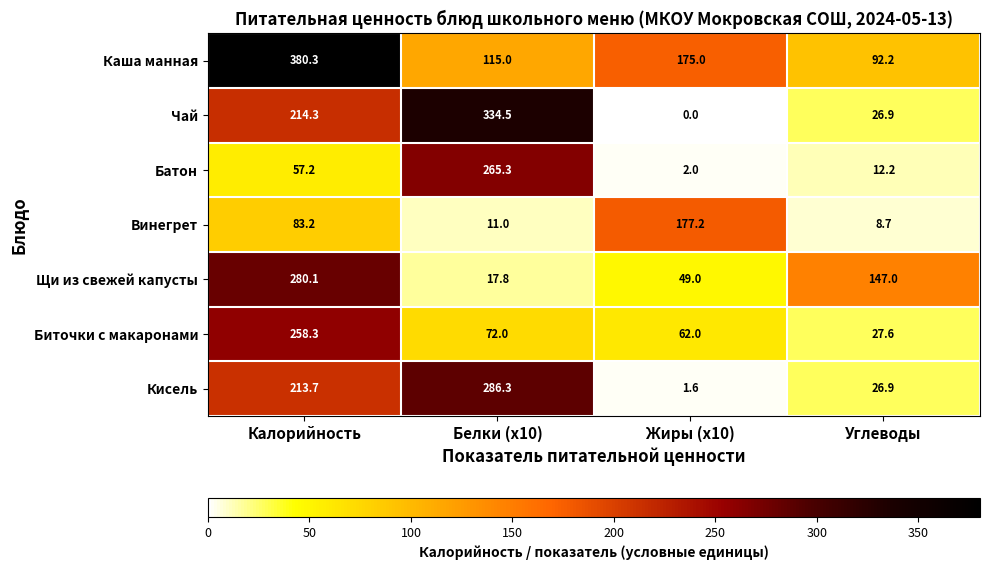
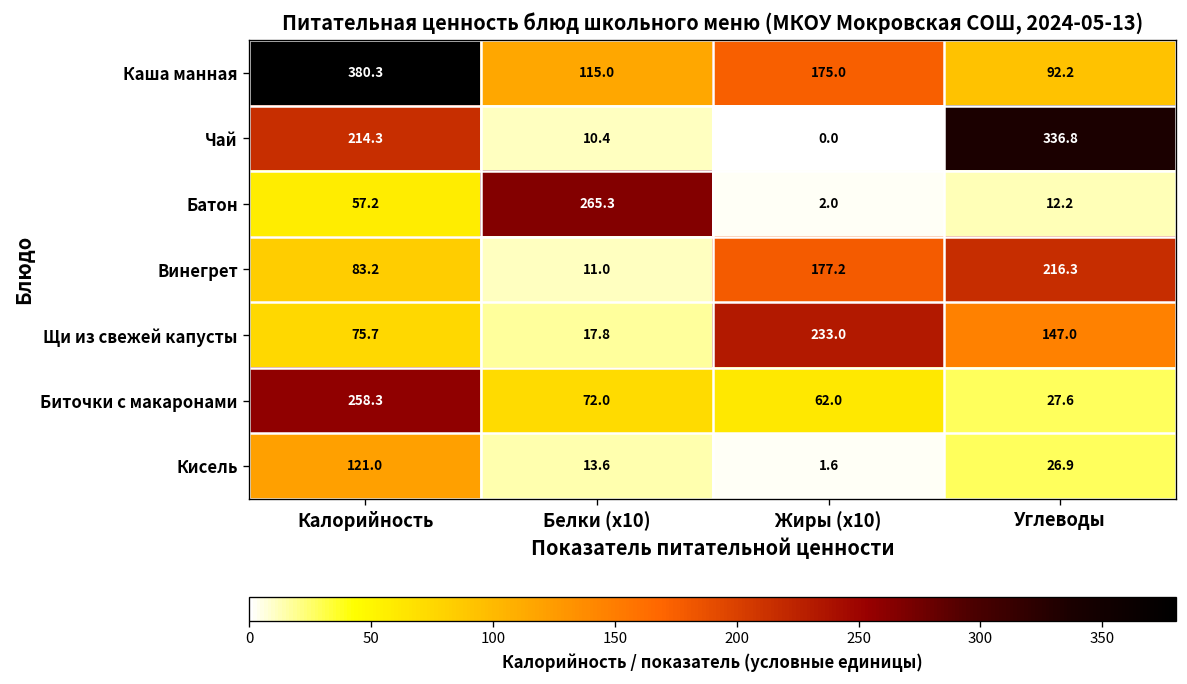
Чай, Белки (x10): 334.5 -> 10.4
Чай, Углеводы: 26.9 -> 336.8
Винегрет, Углеводы: 8.7 -> 216.3
Щи из свежей капусты, Калорийность: 280.1 -> 75.7
Щи из свежей капусты, Жиры (x10): 49.0 -> 233.0
Кисель, Калорийность: 213.7 -> 121.0
Кисель, Белки (x10): 286.3 -> 13.6
